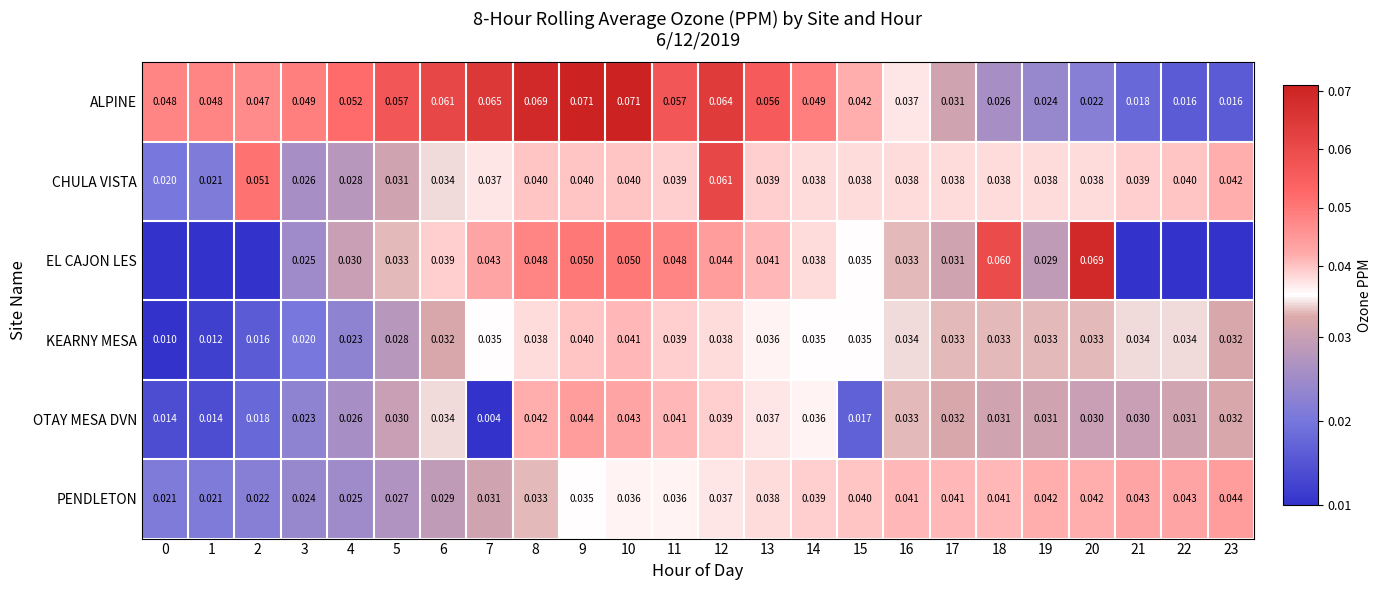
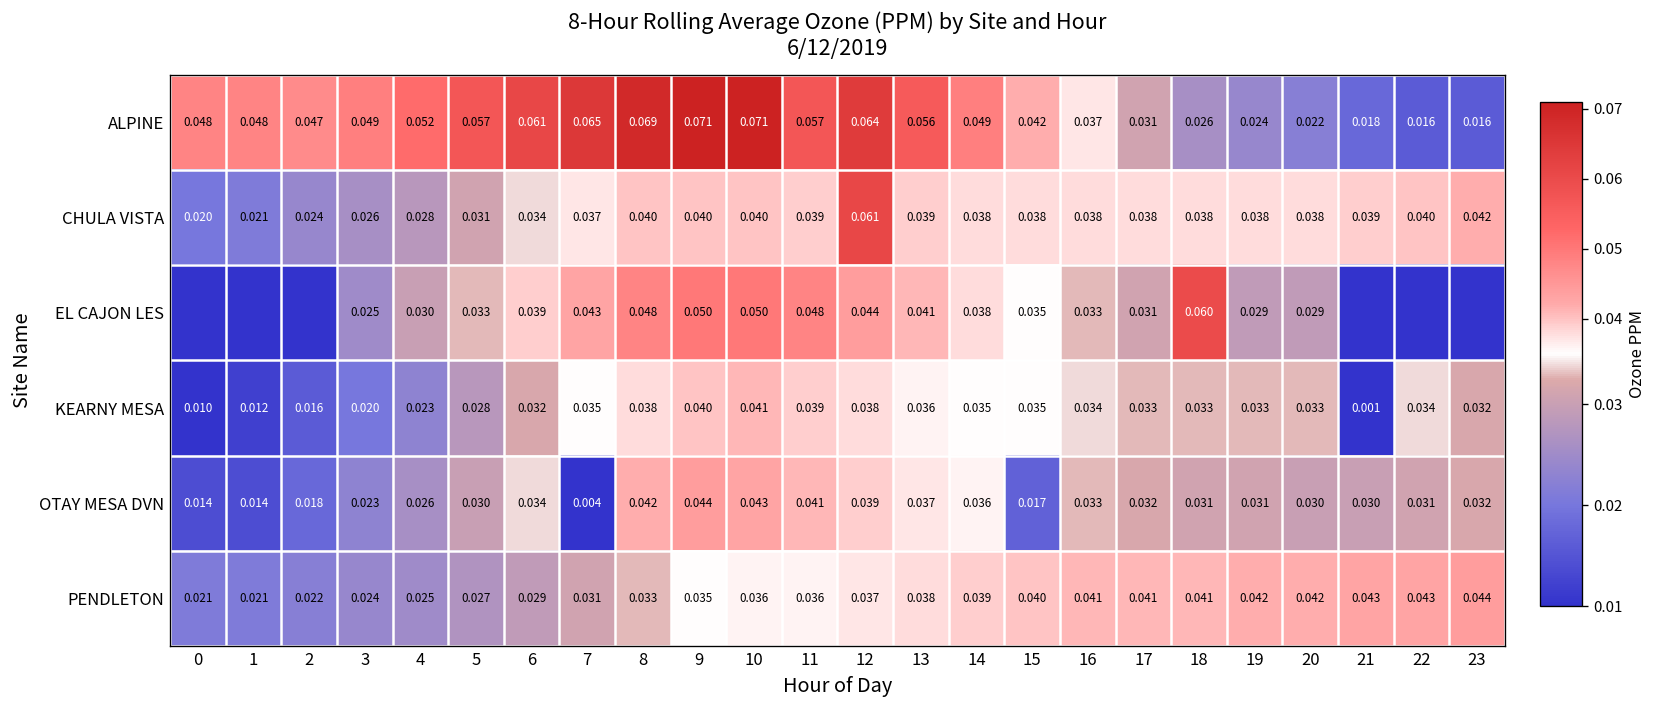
CHULA VISTA, 2: 0.051 -> 0.024
EL CAJON LES, 20: 0.069 -> 0.029
KEARNY MESA, 21: 0.034 -> 0.001
